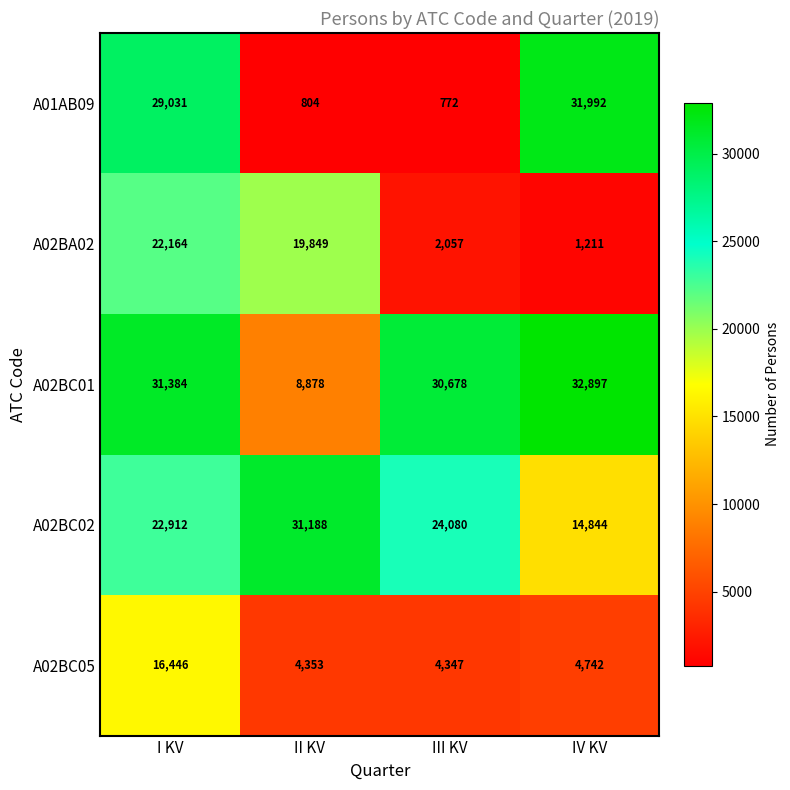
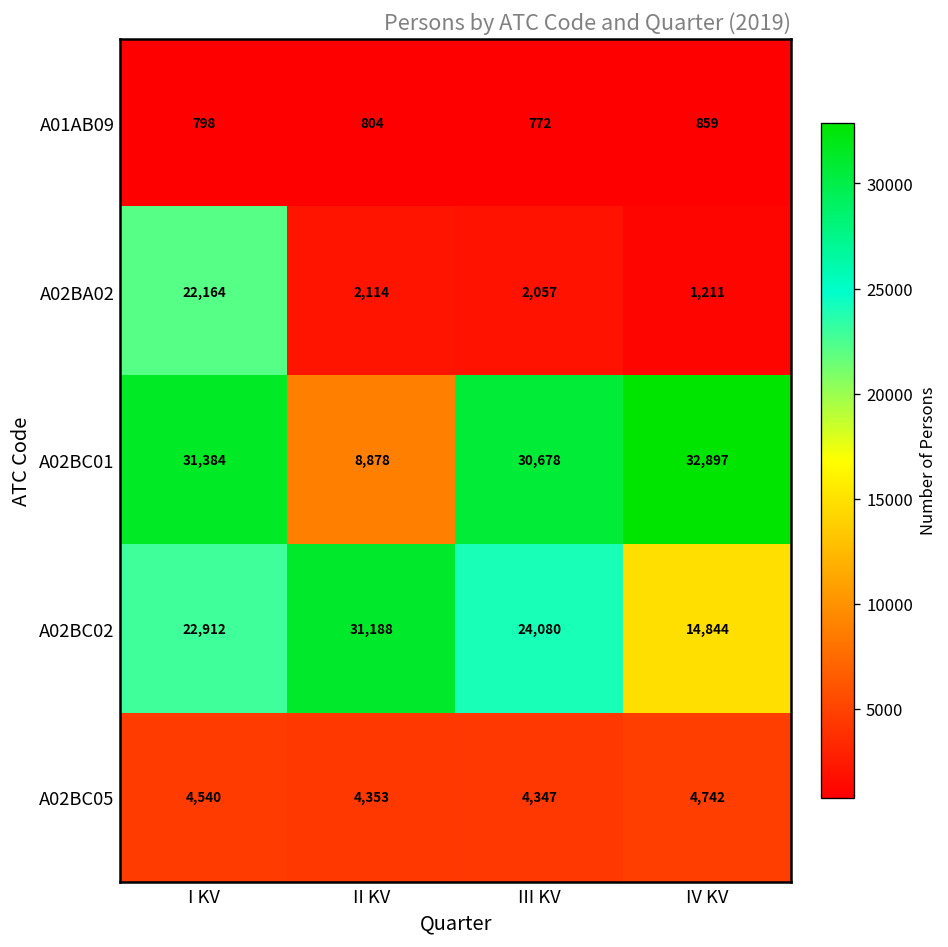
A01AB09, I KV: 29,031 -> 798
A01AB09, IV KV: 31,992 -> 859
A02BA02, II KV: 19,849 -> 2,114
A02BC05, I KV: 16,446 -> 4,540
